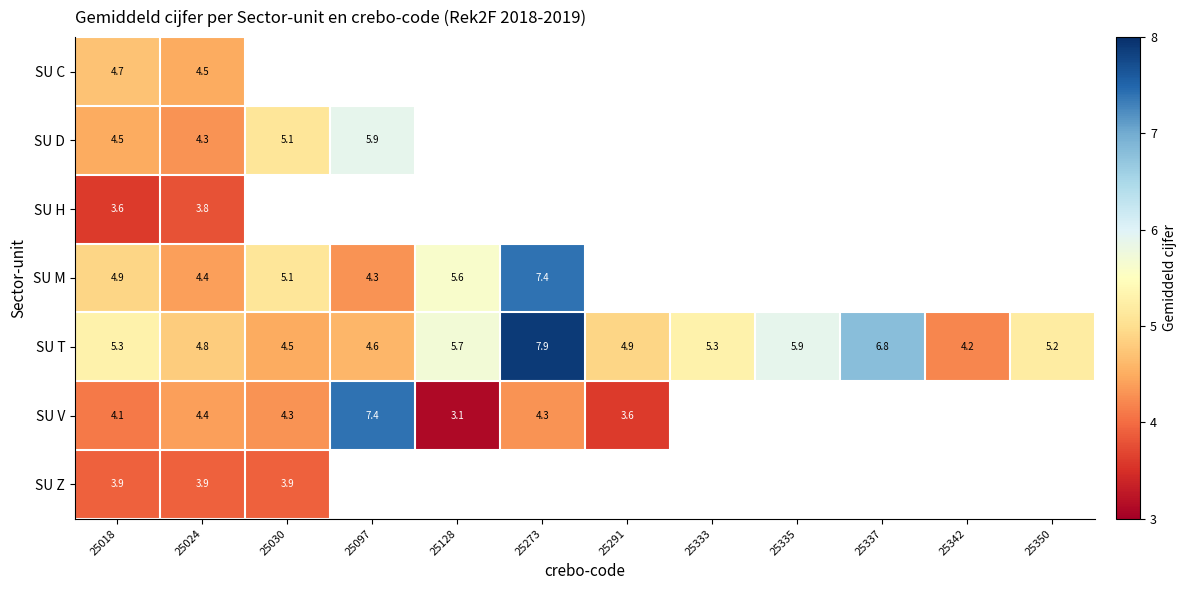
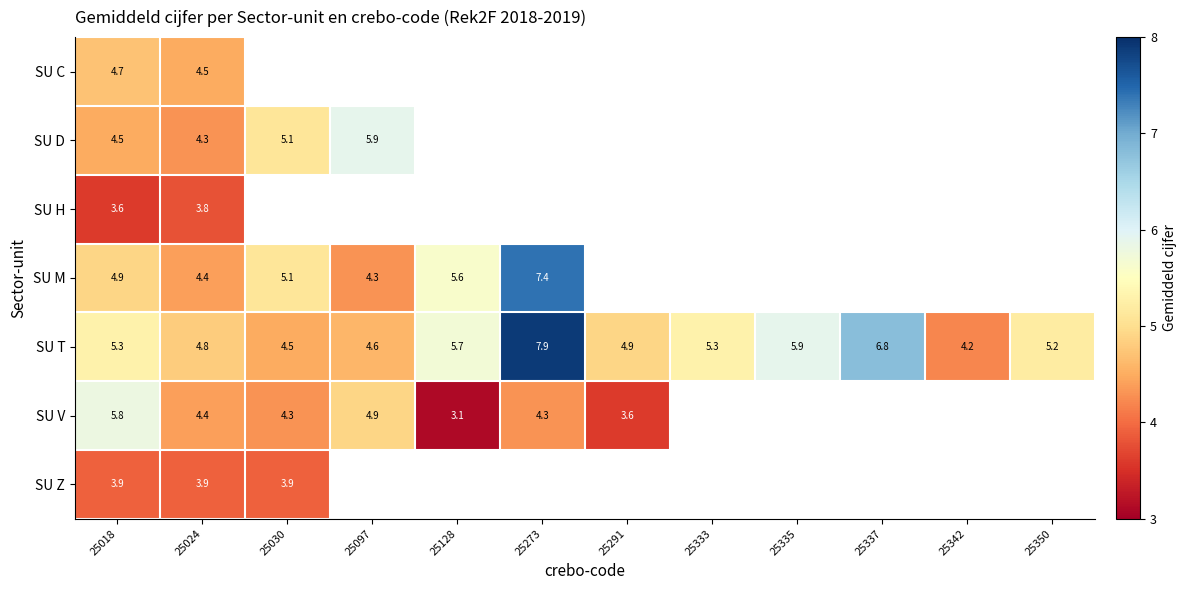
SU V, 25018: 4.1 -> 5.8
SU V, 25097: 7.4 -> 4.9
